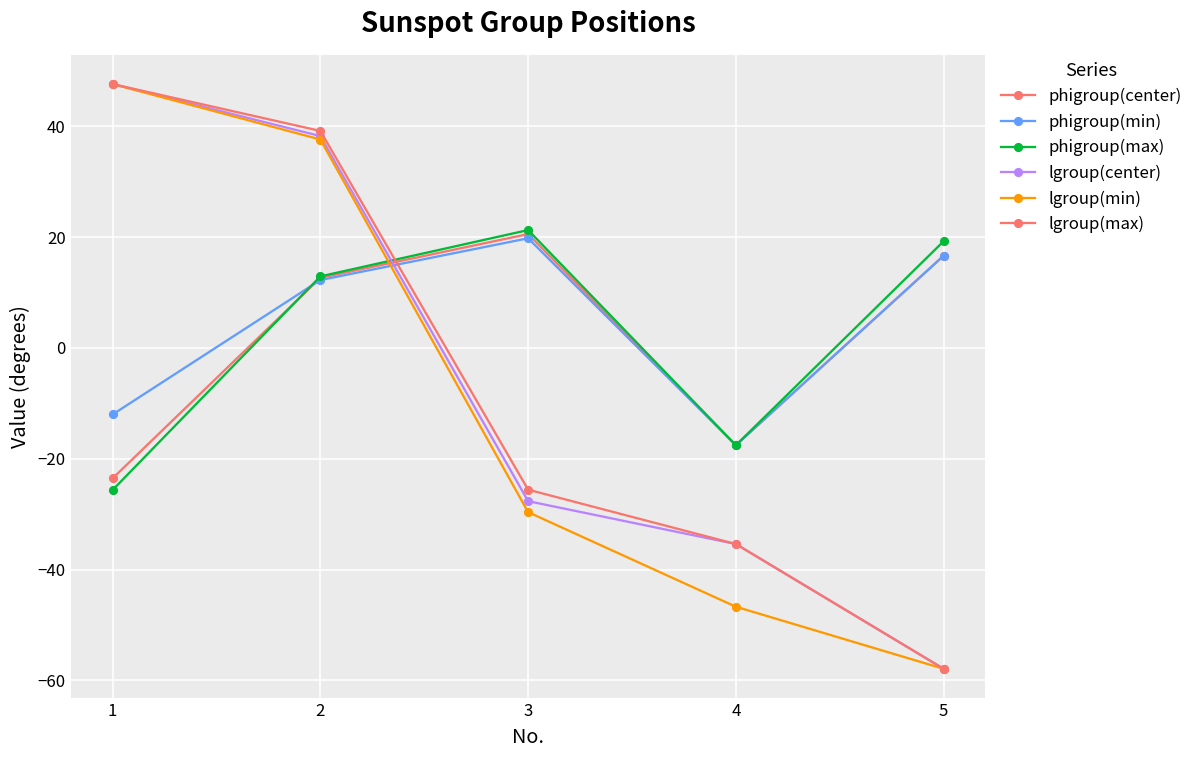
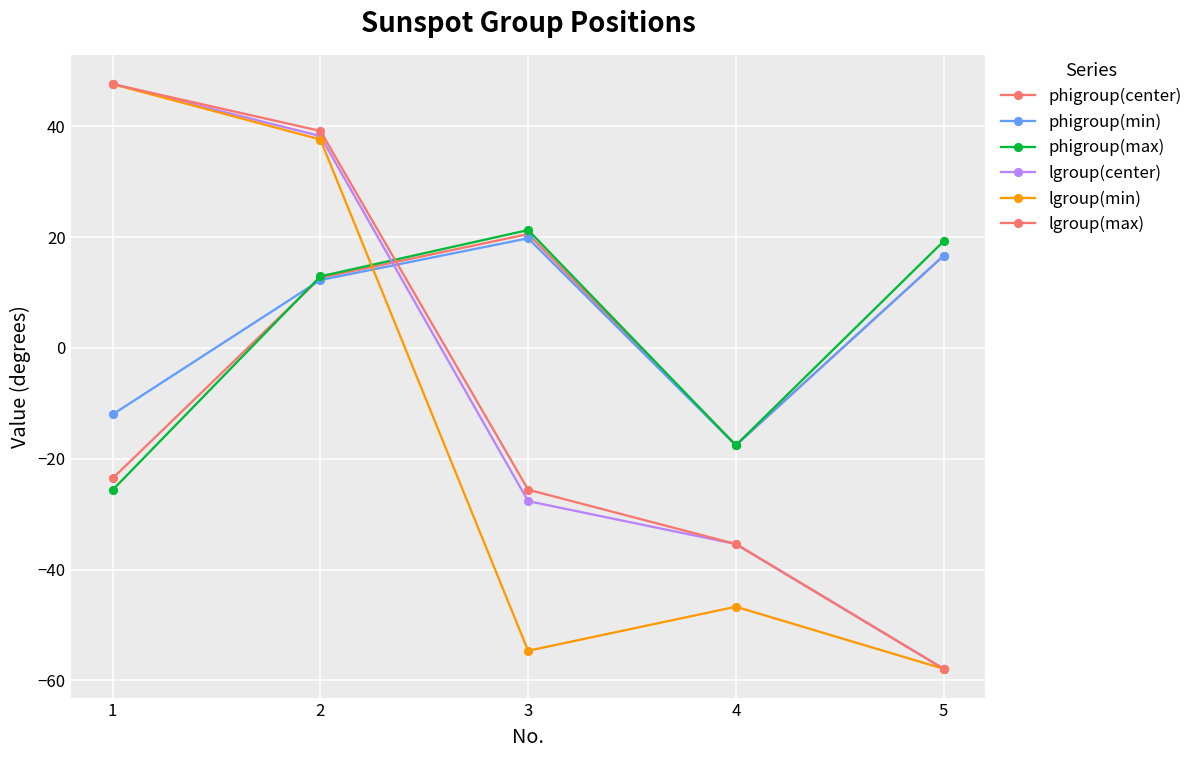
lgroup(min), 3: -30 -> -55
